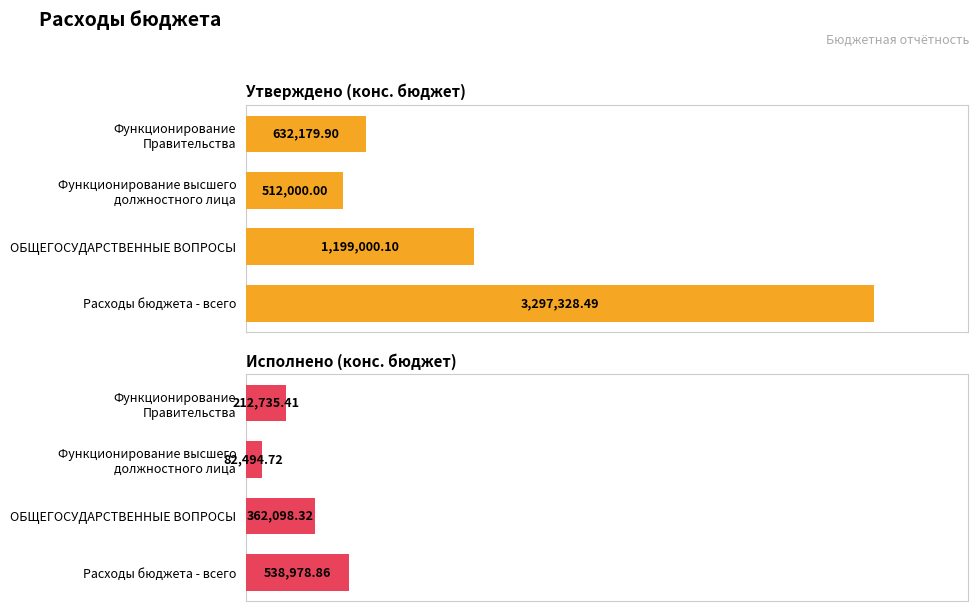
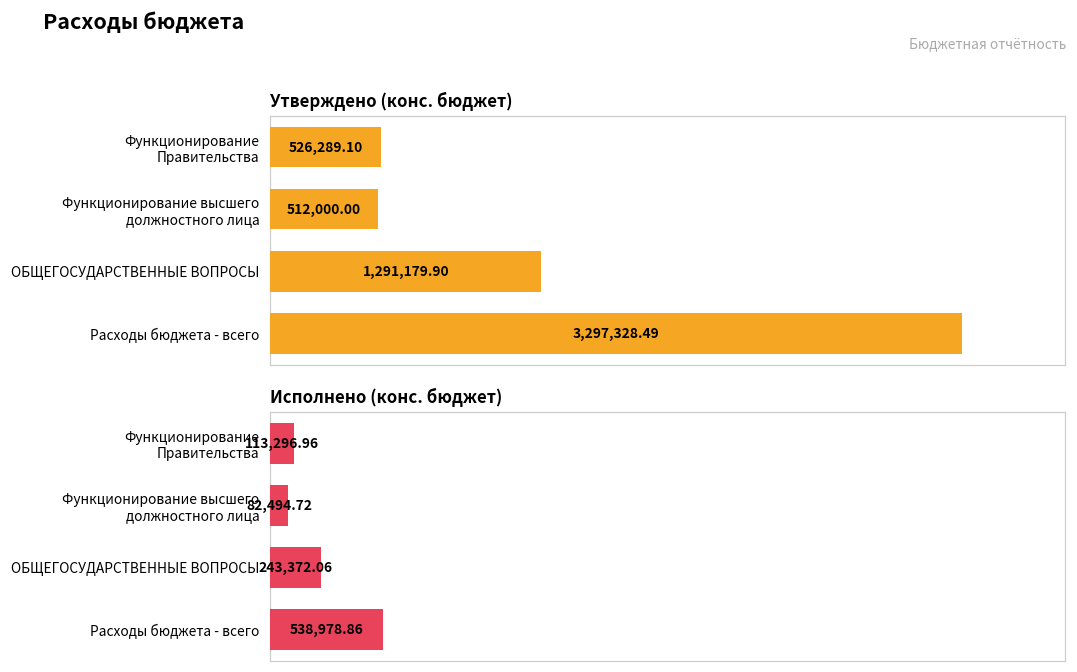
Утверждено (конс. бюджет), Функционирование Правительства: 632,179.90 -> 526,289.10
Утверждено (конс. бюджет), ОБЩЕГОСУДАРСТВЕННЫЕ ВОПРОСЫ: 1,199,000.10 -> 1,291,179.90
Исполнено (конс. бюджет), Функционирование Правительства: 212,735.41 -> 113,296.96
Исполнено (конс. бюджет), ОБЩЕГОСУДАРСТВЕННЫЕ ВОПРОСЫ: 362,098.32 -> 243,372.06
